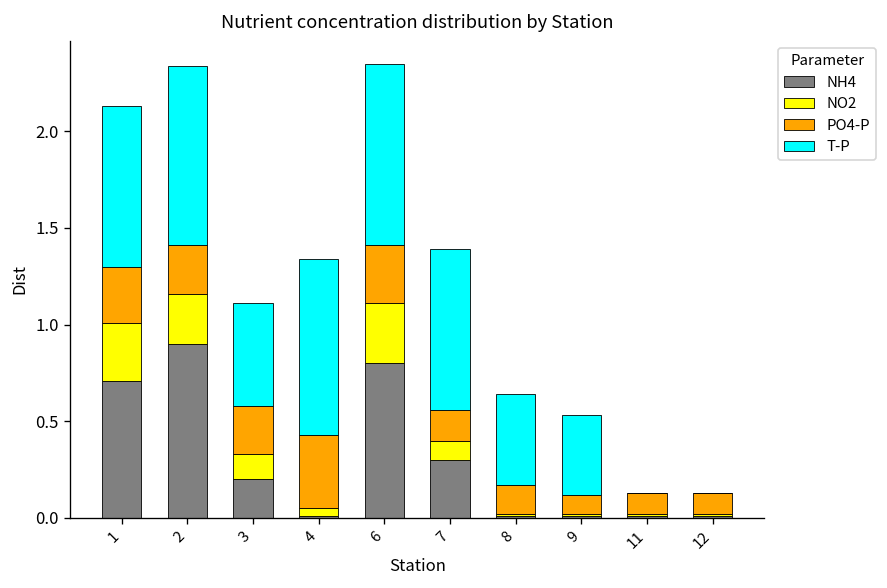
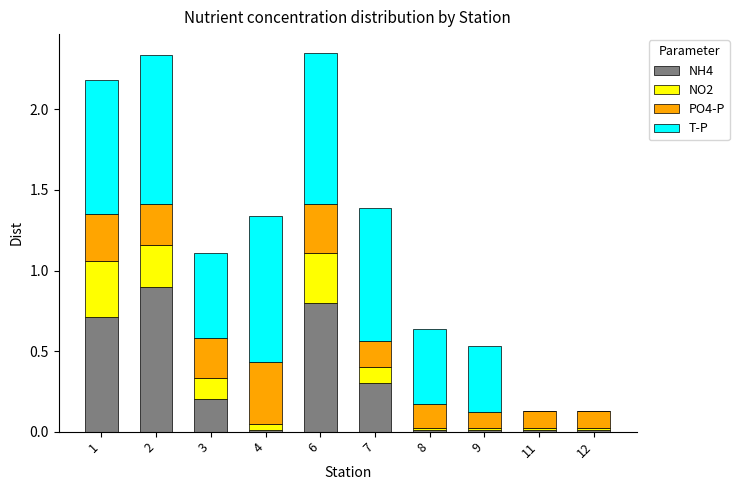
NO2, 1: 0.30 -> 0.35
